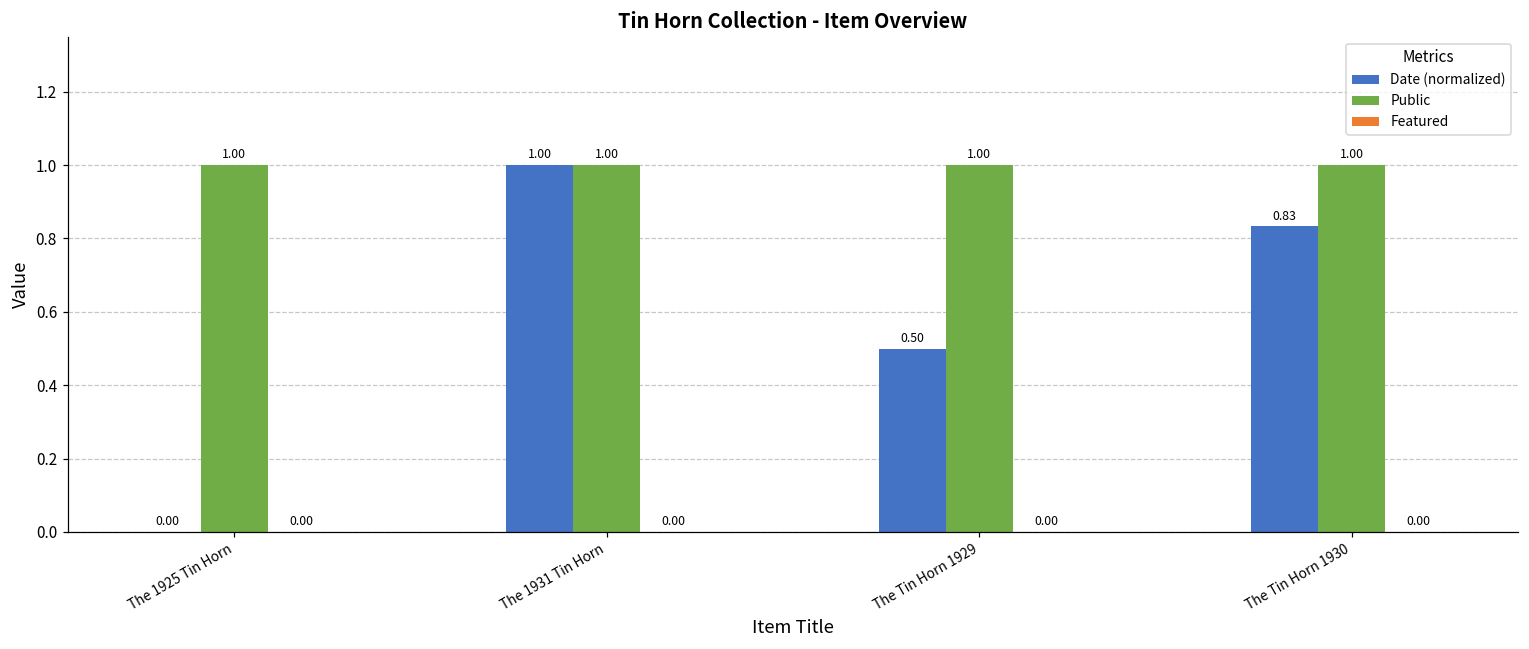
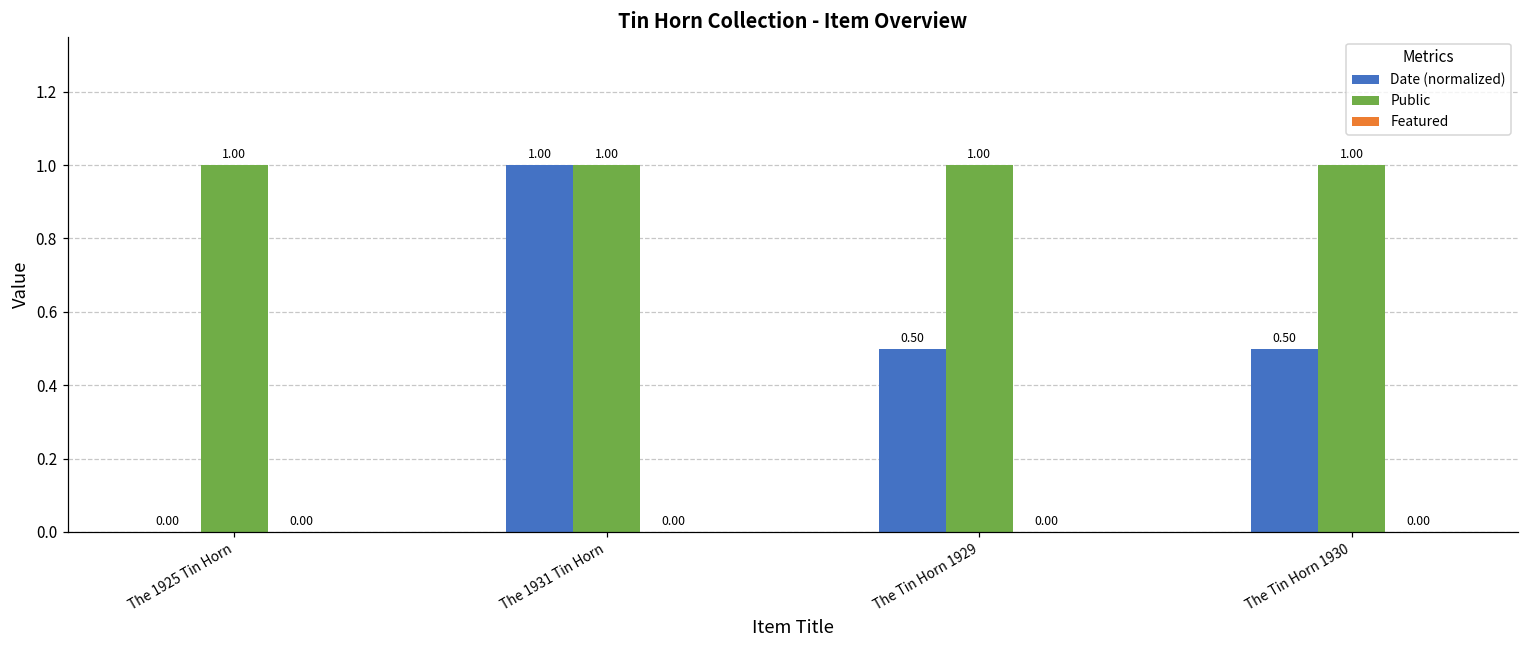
Date (normalized), The Tin Horn 1930: 0.83 -> 0.50
